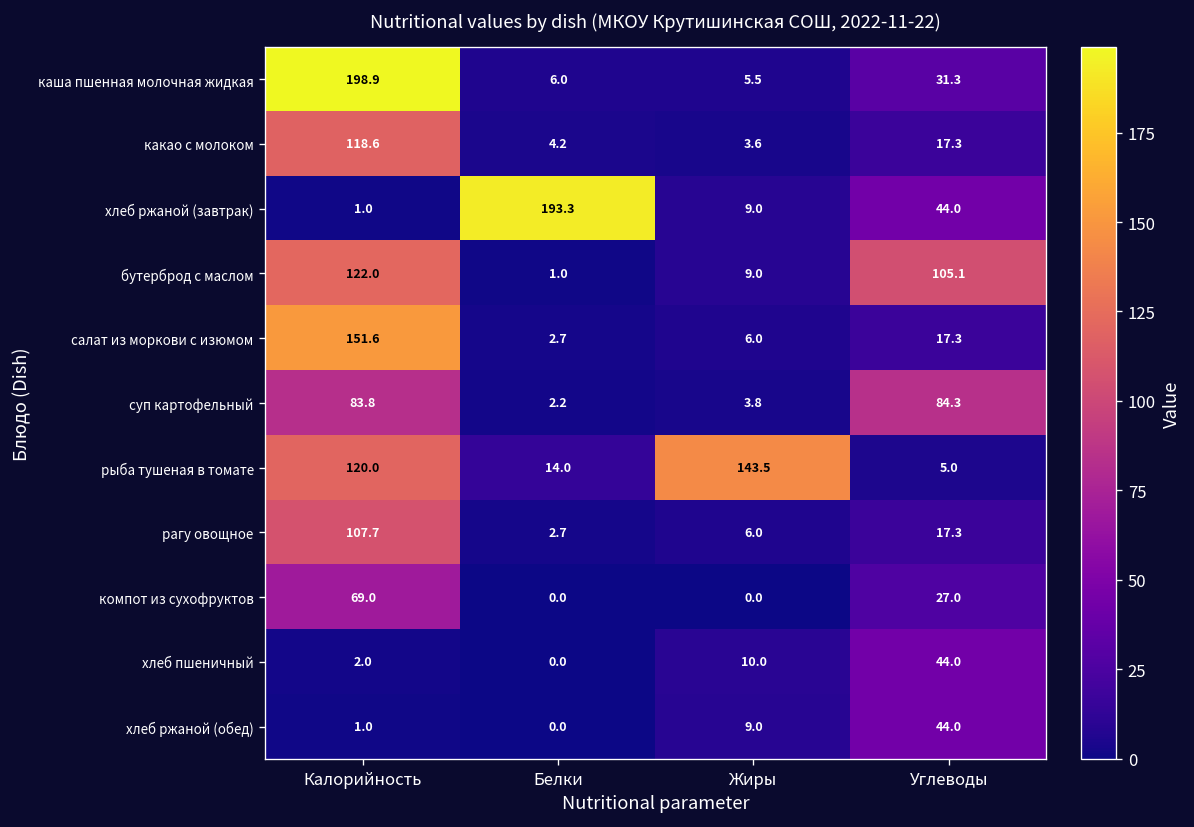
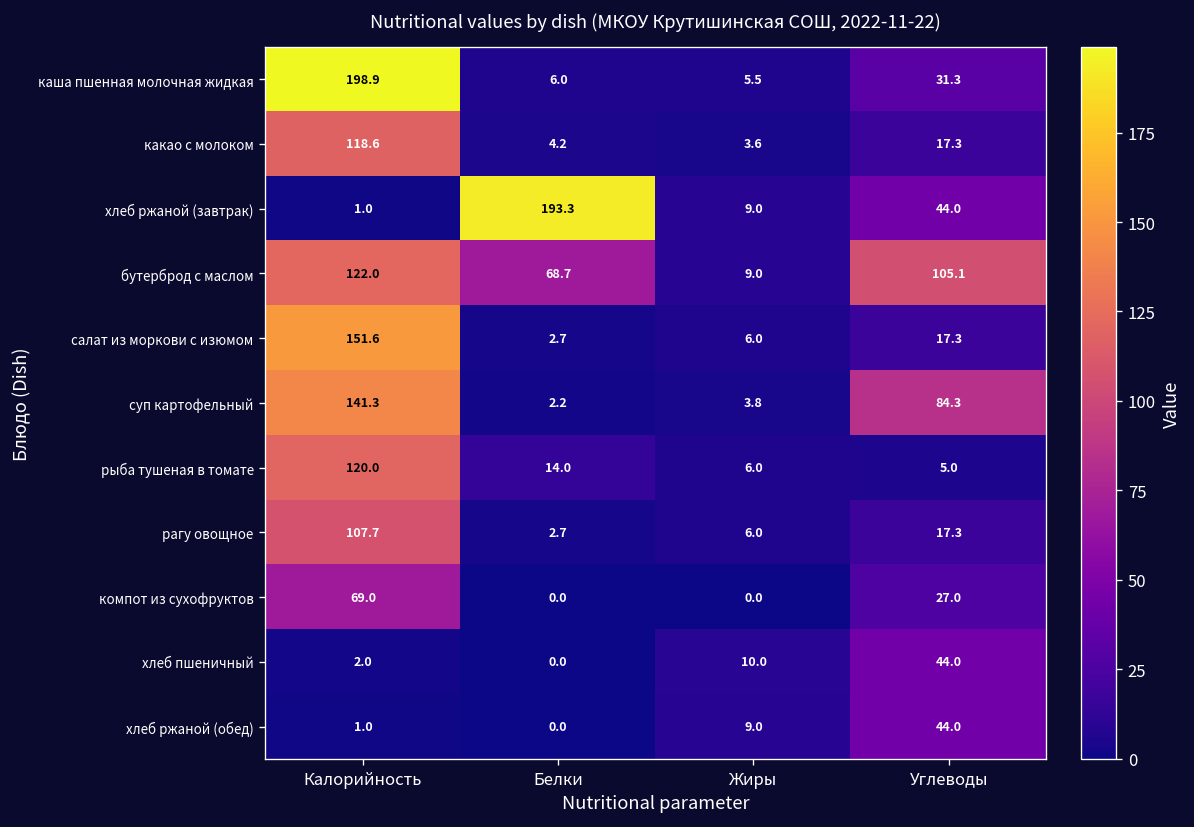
бутерброд с маслом, Белки: 1.0 -> 68.7
суп картофельный, Калорийность: 83.8 -> 141.3
рыба тушеная в томате, Жиры: 143.5 -> 6.0
